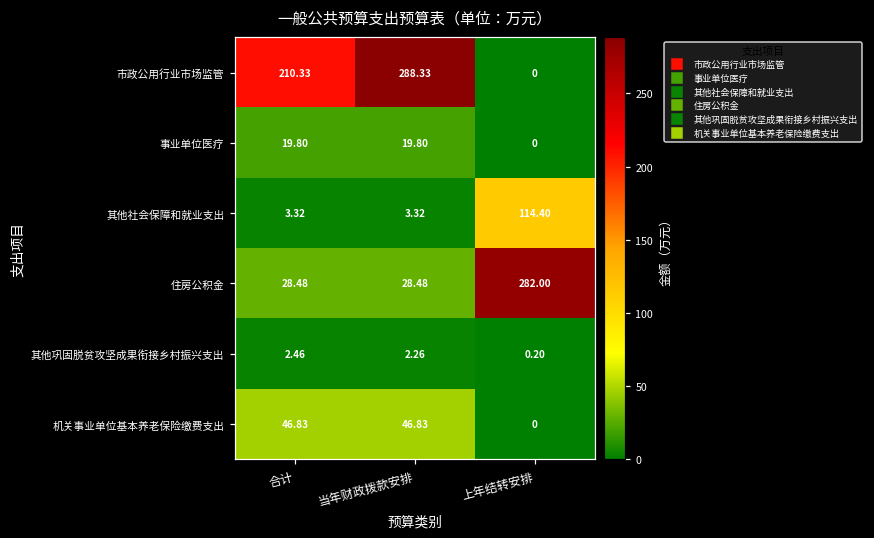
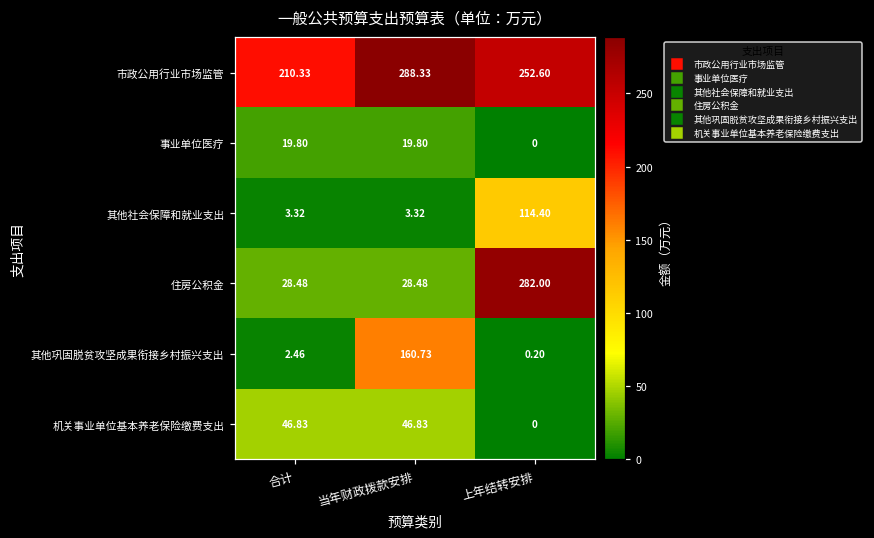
市政公用行业市场监管, 上年结转安排: 0 -> 252.60
其他巩固脱贫攻坚成果衔接乡村振兴支出, 当年财政拨款安排: 2.26 -> 160.73
